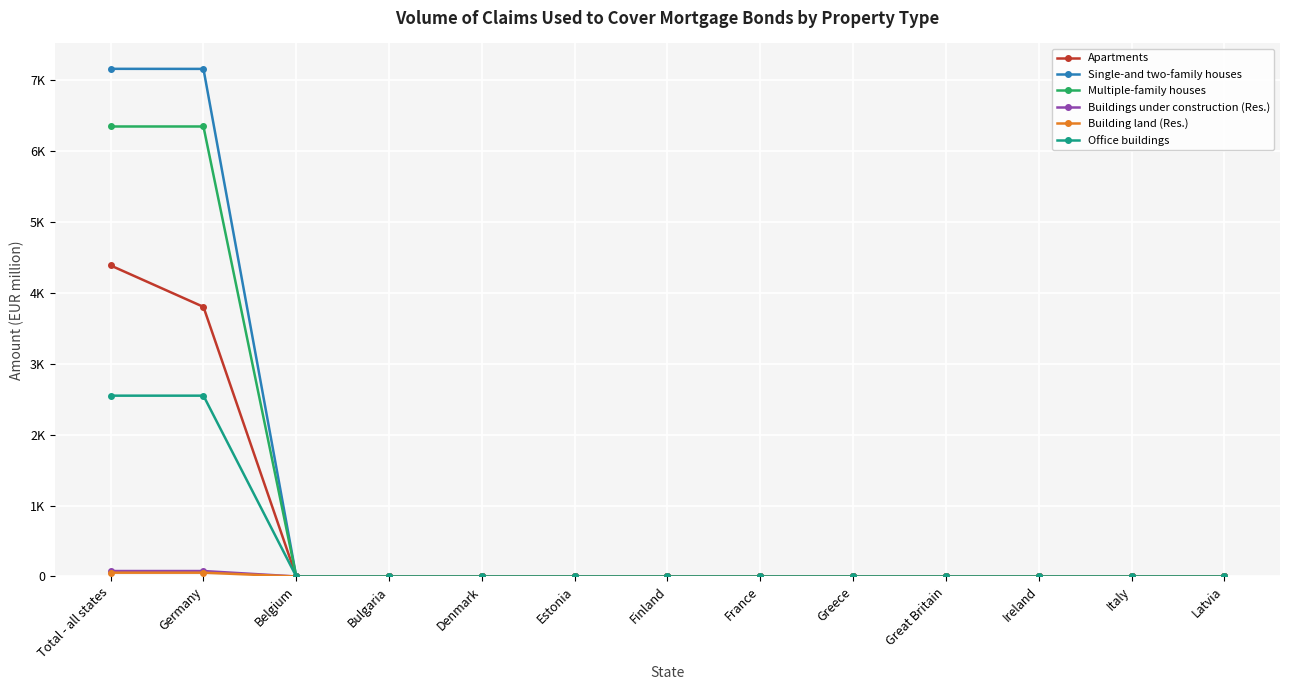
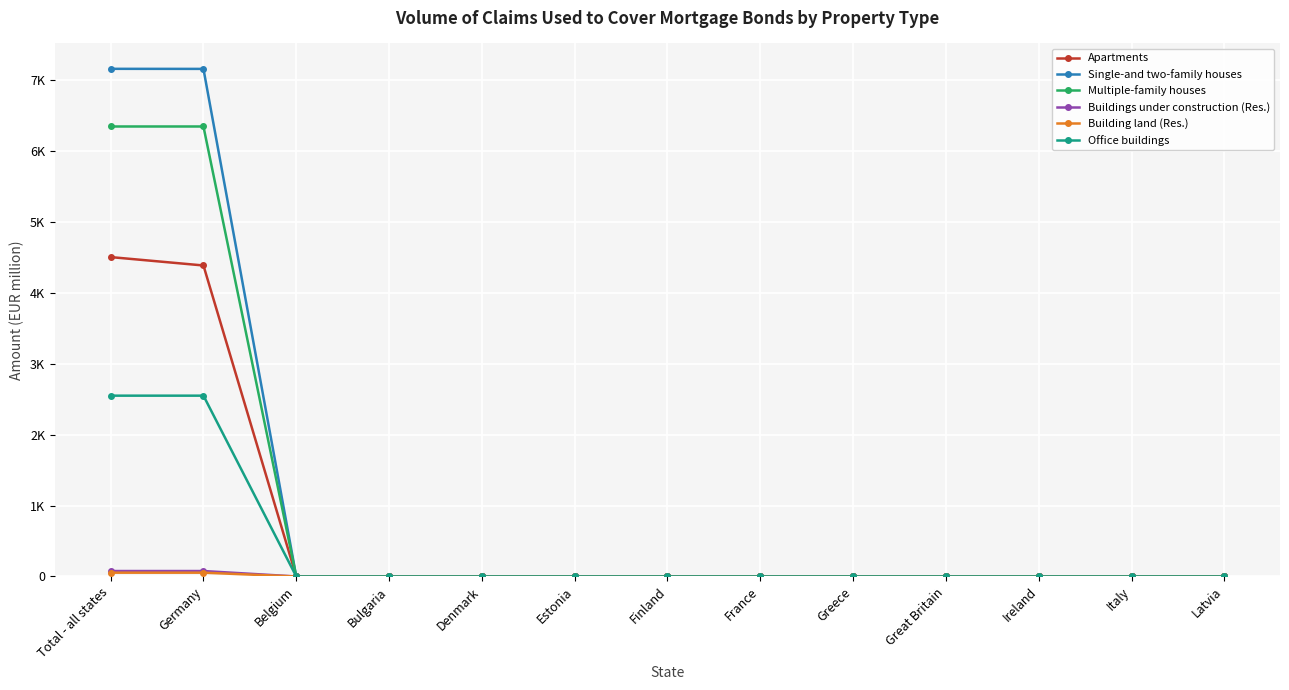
Apartments, Total - all states: 4400 -> 4500
Apartments, Germany: 3800 -> 4400
